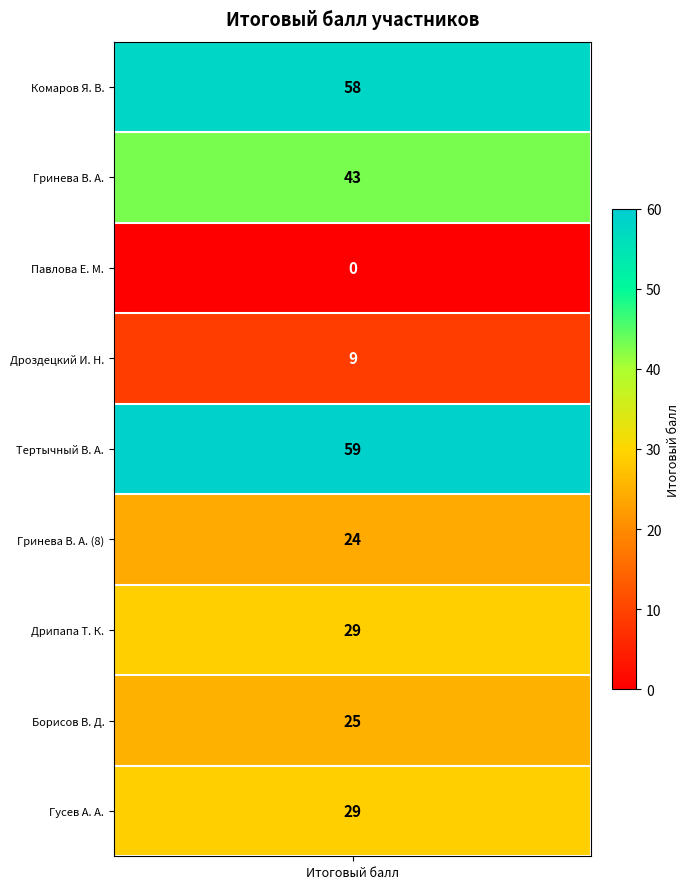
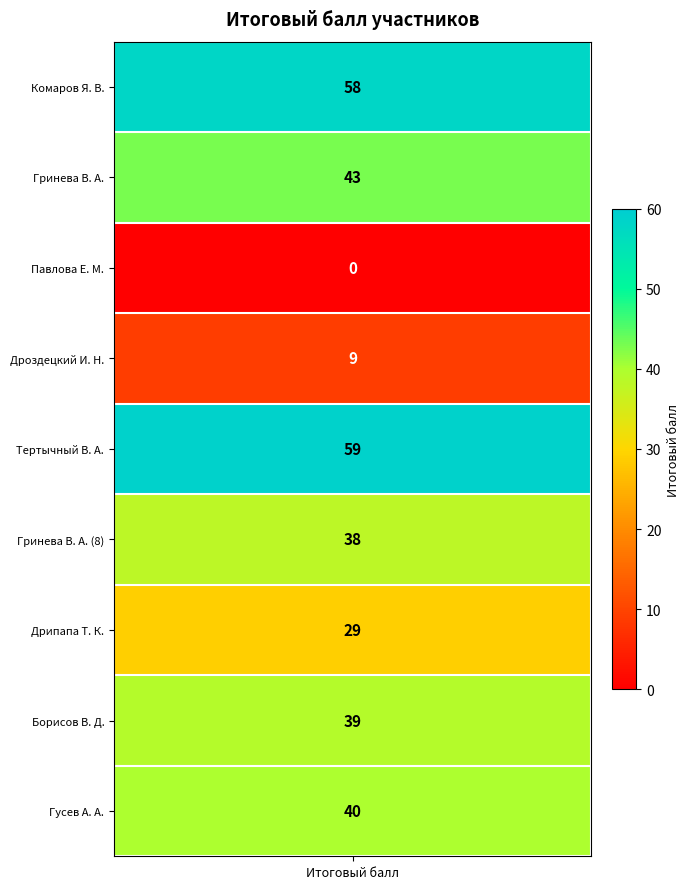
Гринева В. А. (8), Итоговый балл: 24 -> 38
Борисов В. Д., Итоговый балл: 25 -> 39
Гусев А. А., Итоговый балл: 29 -> 40
